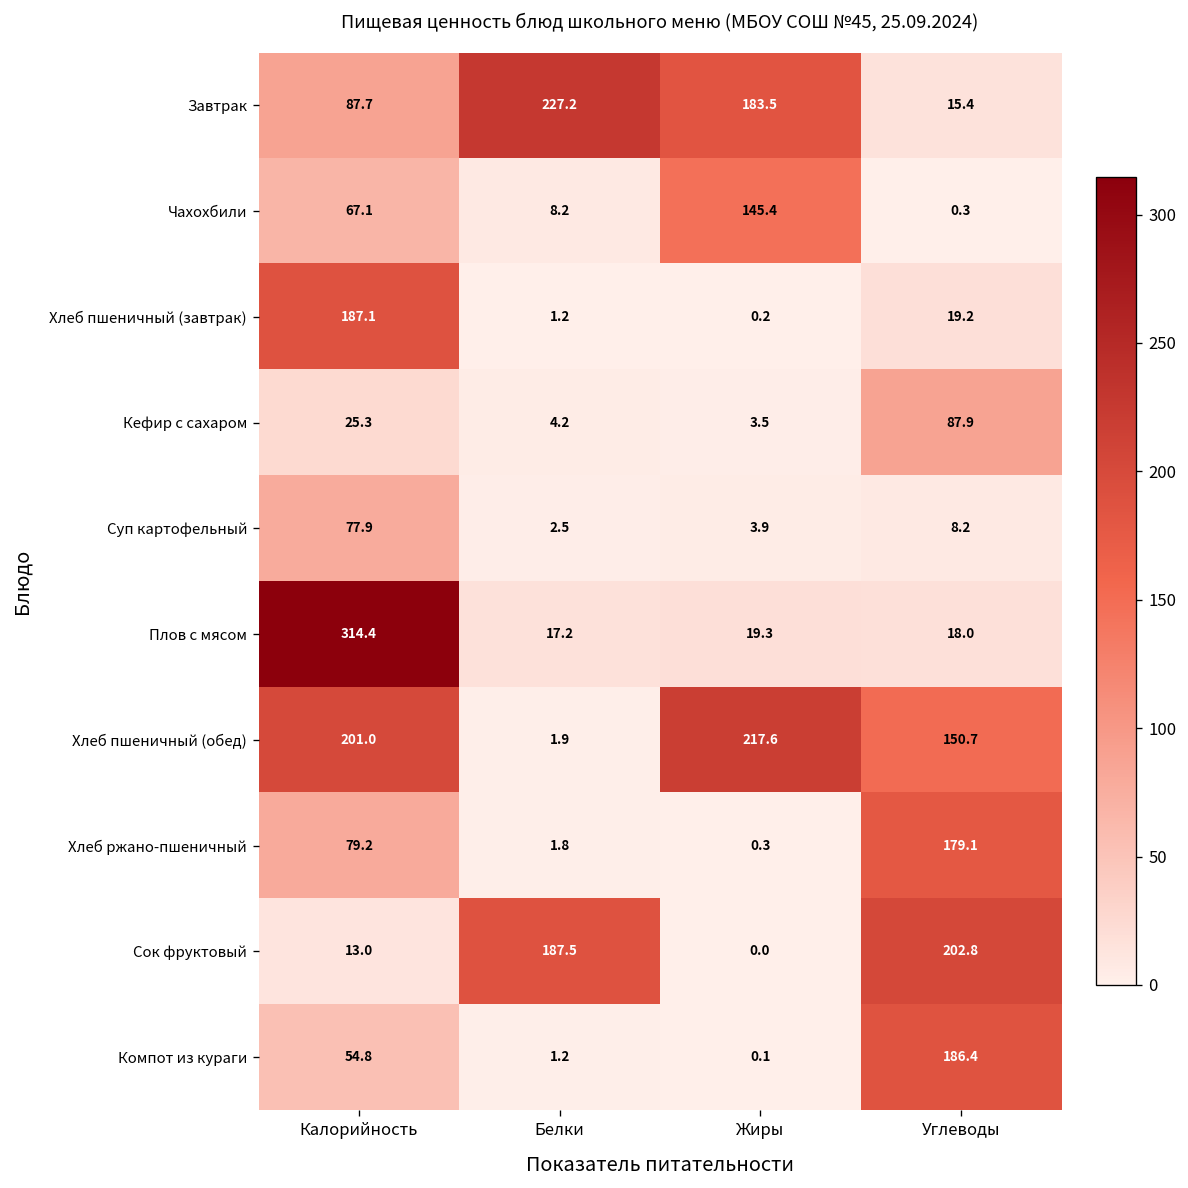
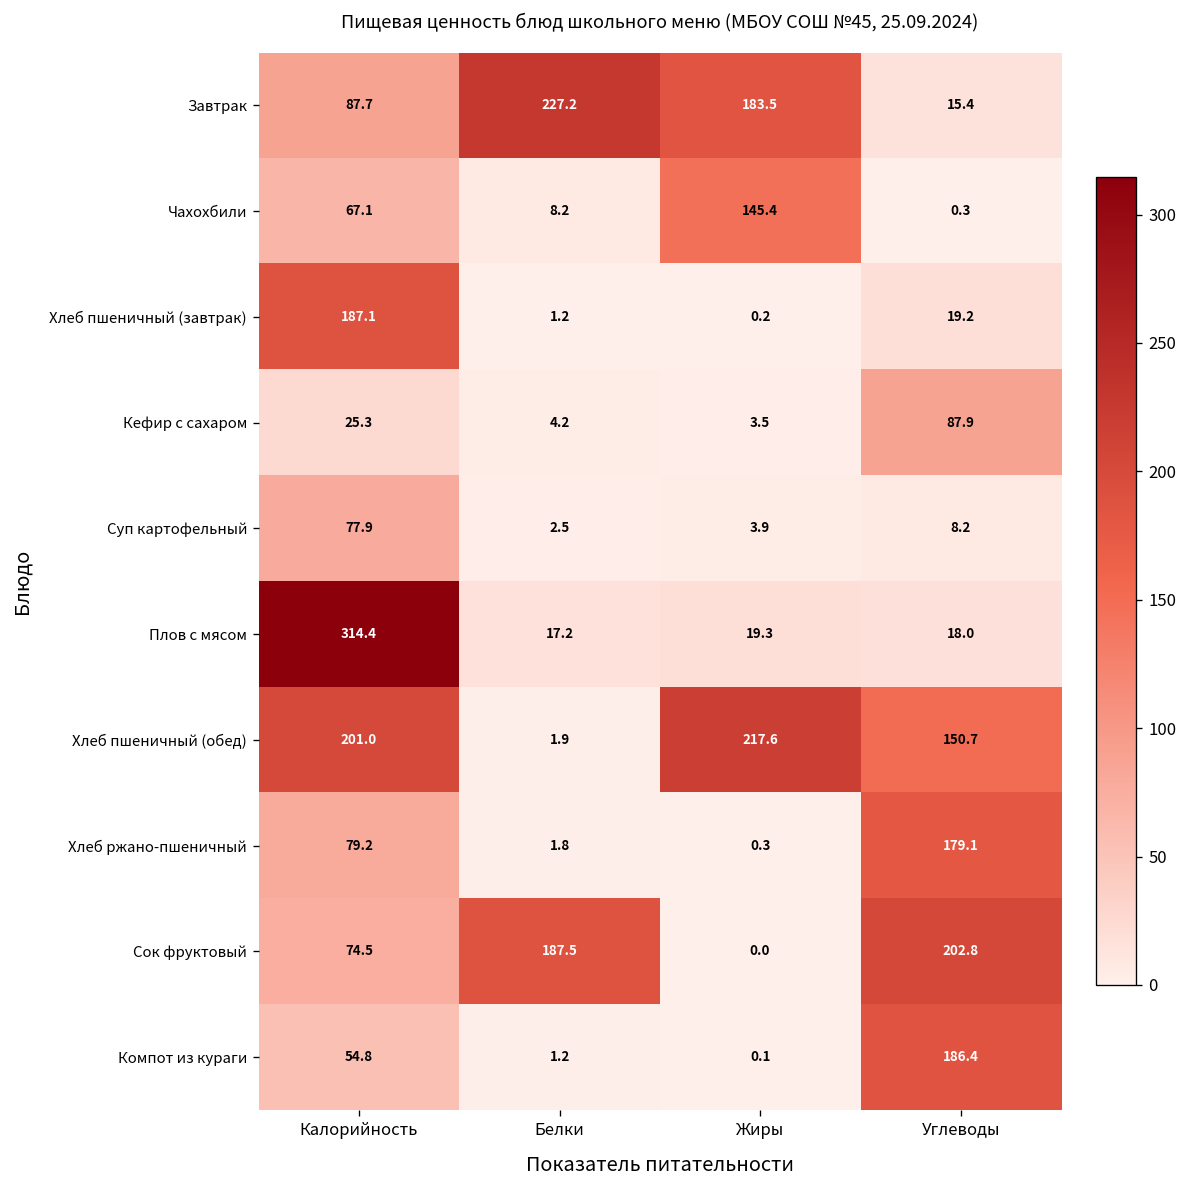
Сок фруктовый, Калорийность: 13.0 -> 74.5
